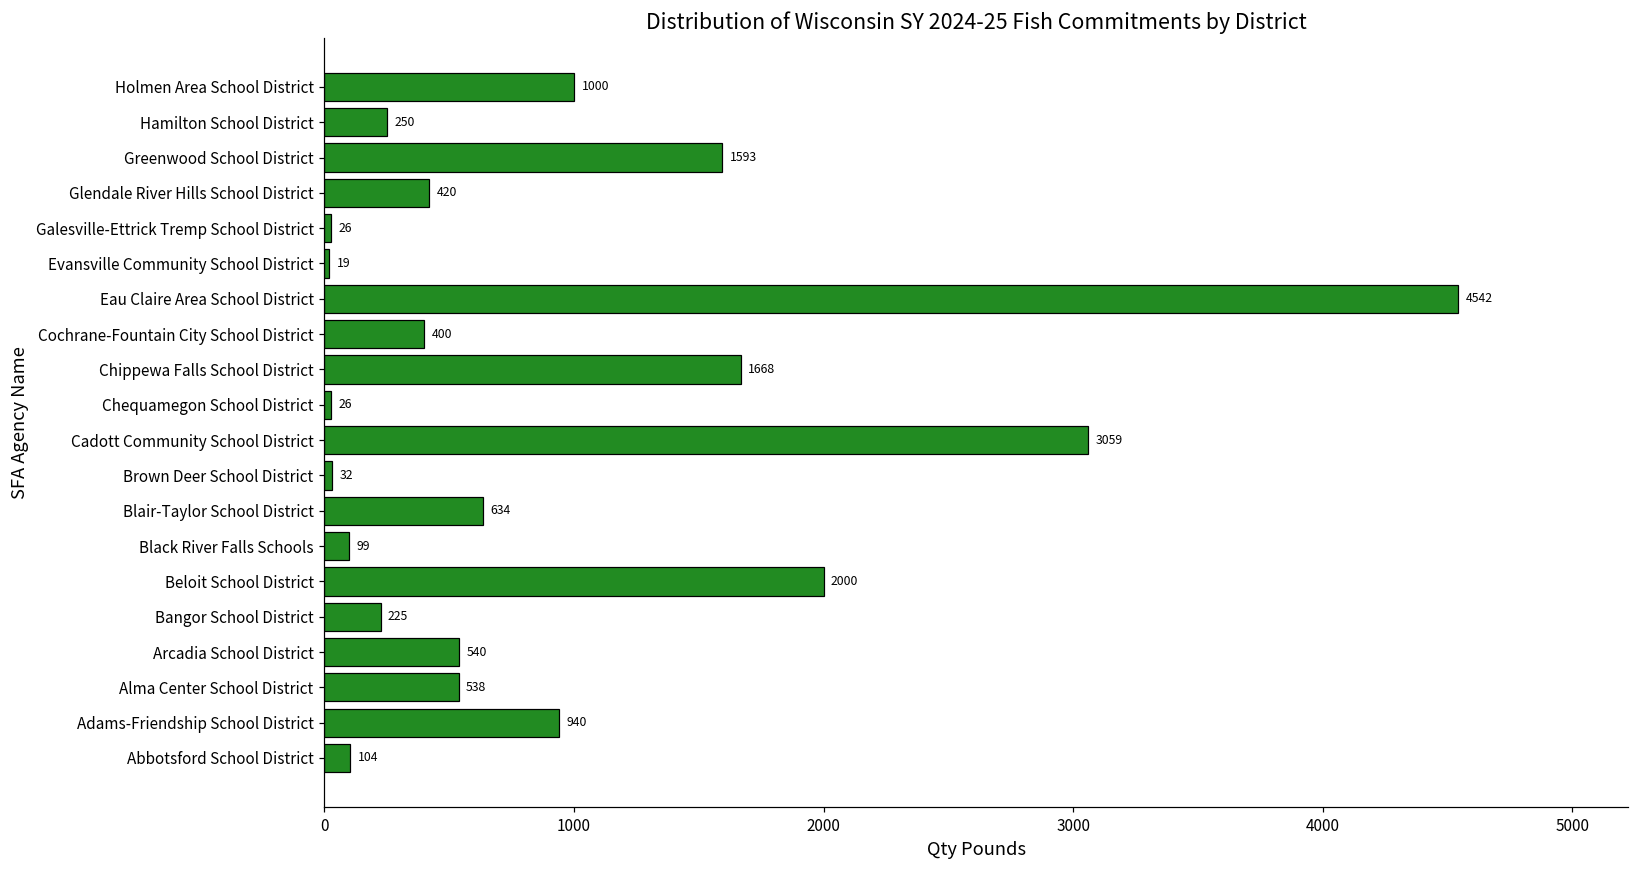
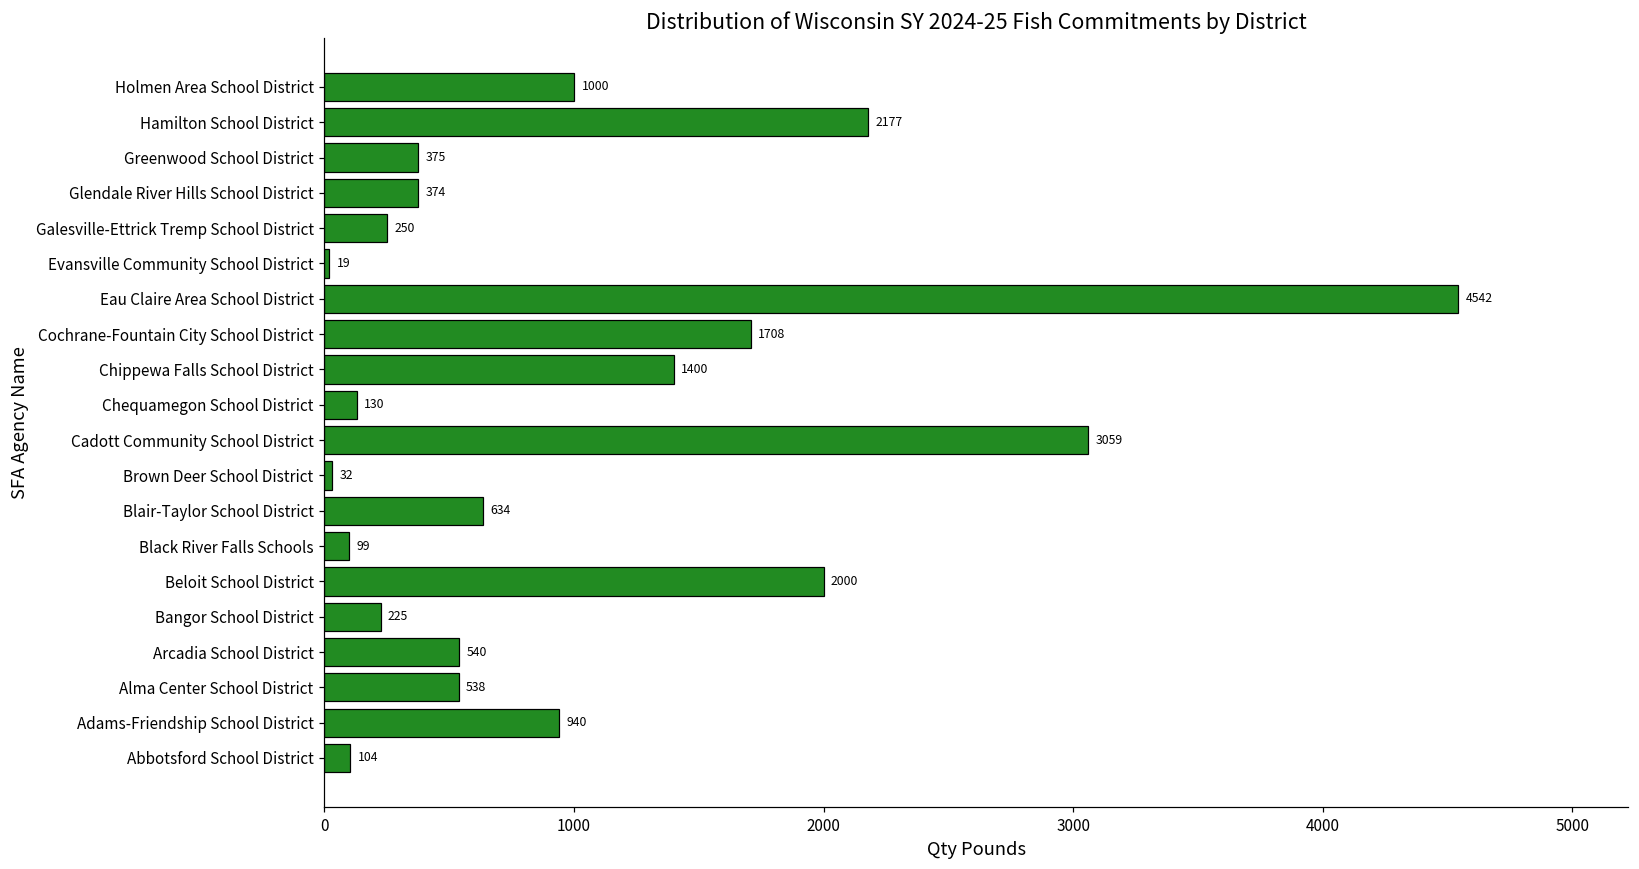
Hamilton School District: 250 -> 2177
Greenwood School District: 1593 -> 375
Glendale River Hills School District: 420 -> 374
Galesville-Ettrick Tremp School District: 26 -> 250
Cochrane-Fountain City School District: 400 -> 1708
Chippewa Falls School District: 1668 -> 1400
Chequamegon School District: 26 -> 130
